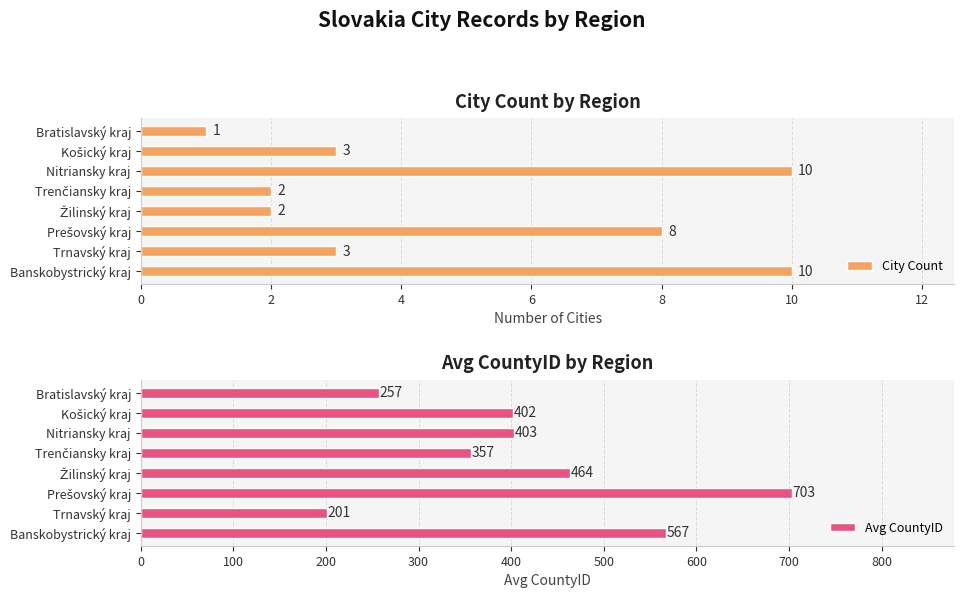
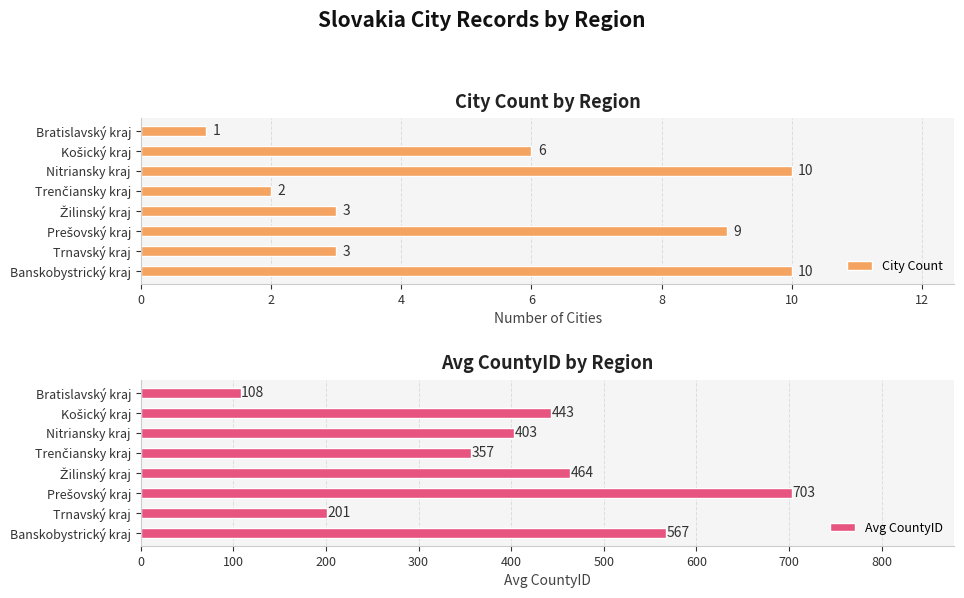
City Count by Region, Košický kraj: 3 -> 6
City Count by Region, Žilinský kraj: 2 -> 3
City Count by Region, Prešovský kraj: 8 -> 9
Avg CountyID by Region, Bratislavský kraj: 257 -> 108
Avg CountyID by Region, Košický kraj: 402 -> 443
